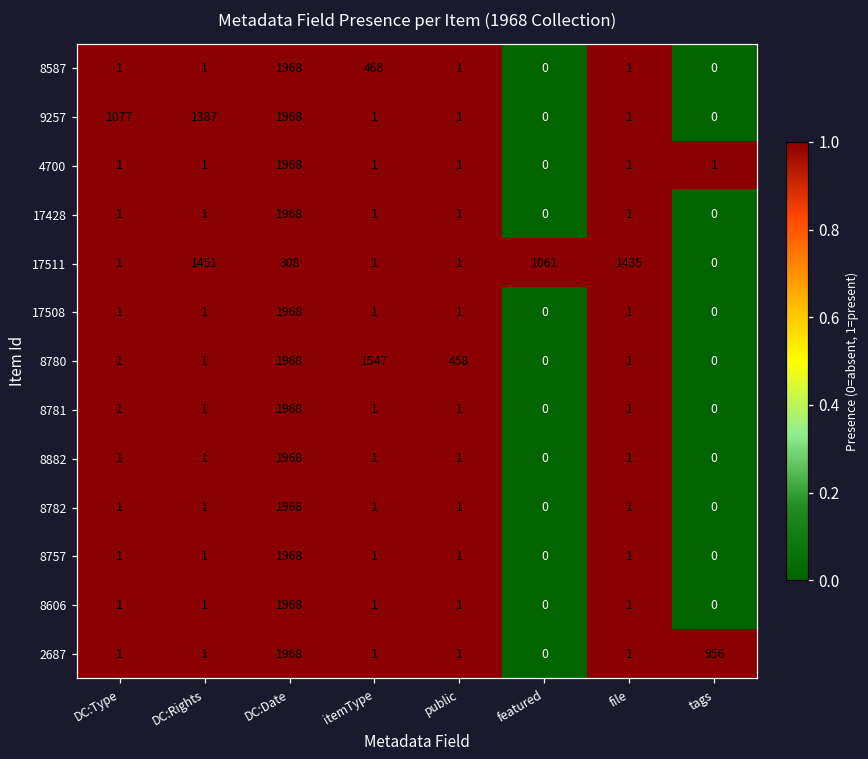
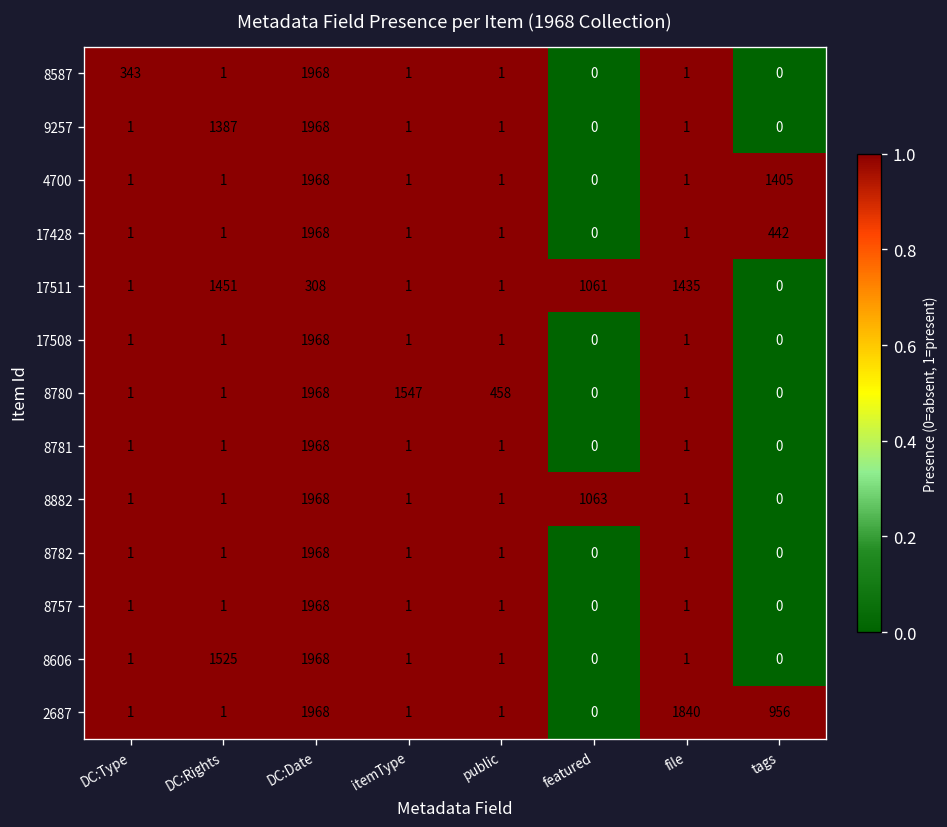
8587, DC:Type: 1 -> 343
8587, itemType: 468 -> 1
9257, DC:Type: 1077 -> 1
4700, tags: 1 -> 1405
17428, tags: 0 -> 442
8882, featured: 0 -> 1063
8606, DC:Rights: 1 -> 1525
2687, file: 1 -> 1840
